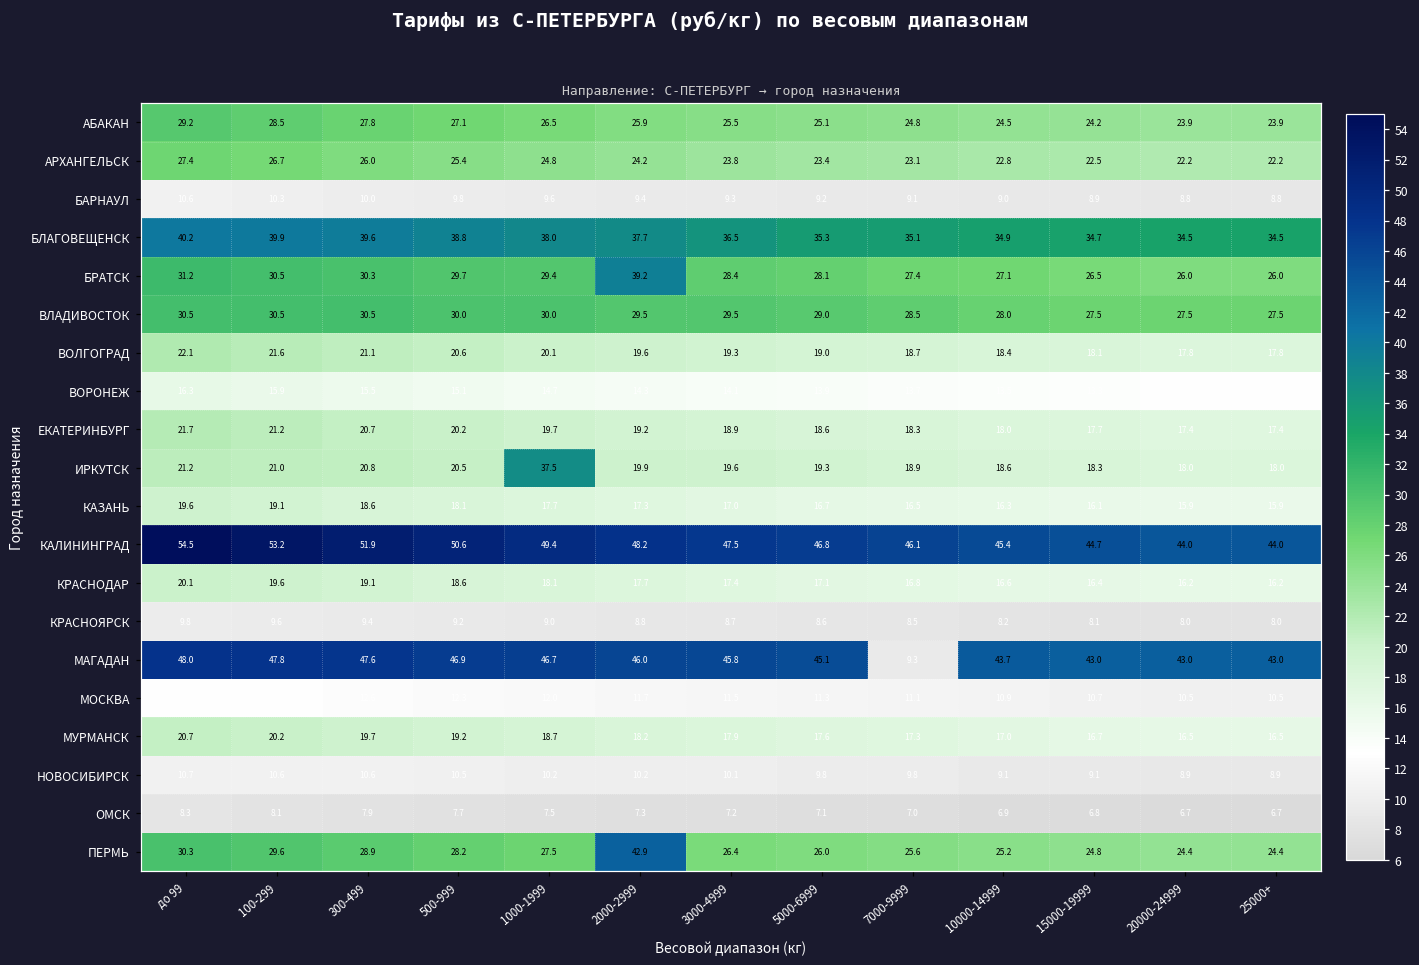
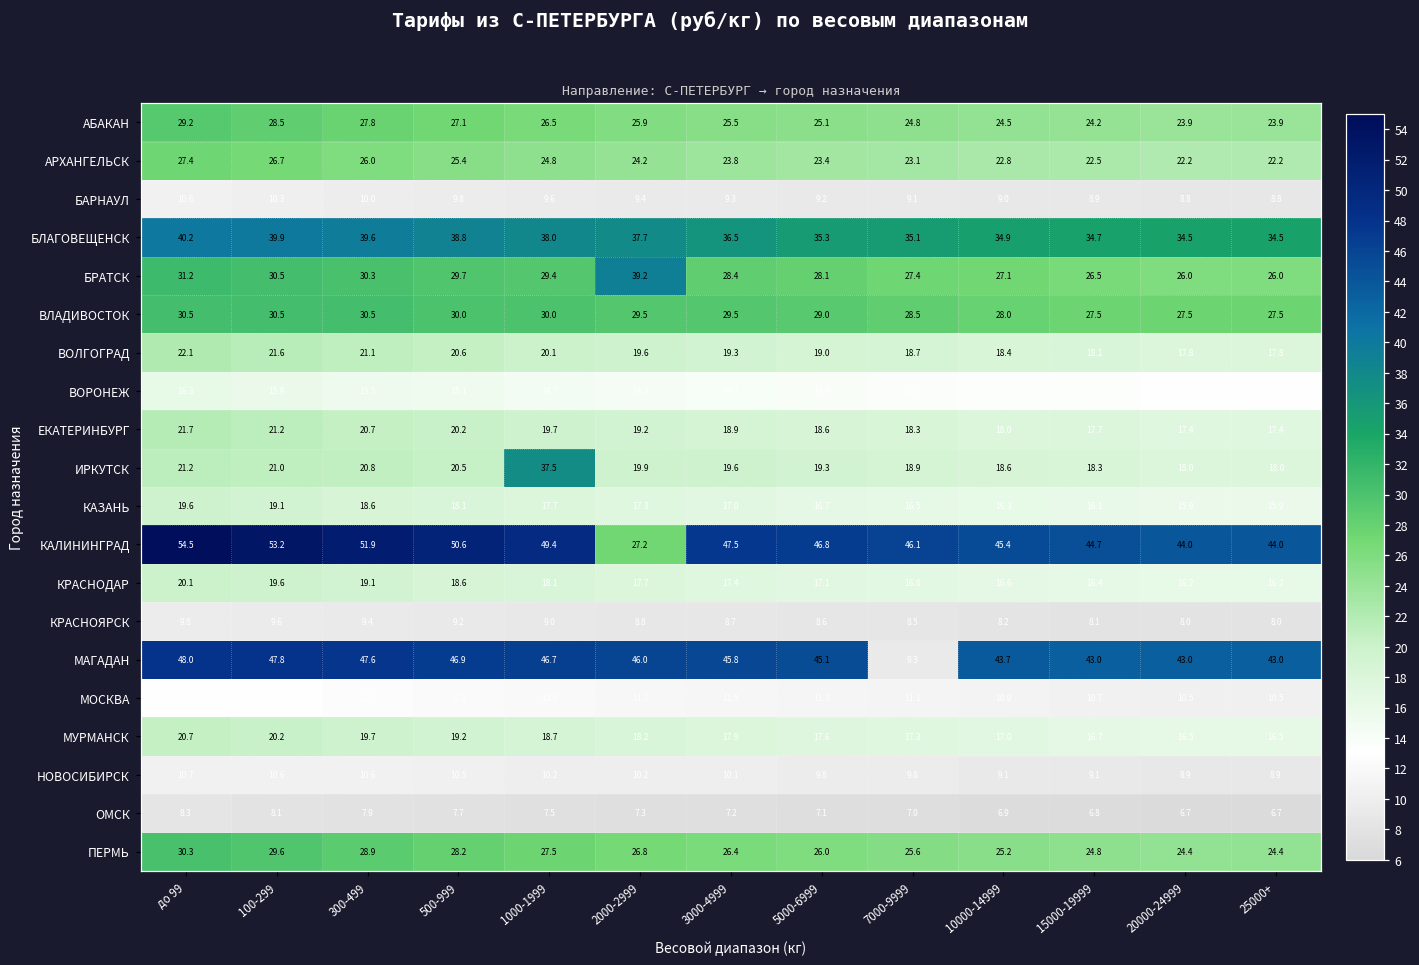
КАЛИНИНГРАД, 2000-2999: 48.2 -> 27.2
ПЕРМЬ, 2000-2999: 42.9 -> 26.8
